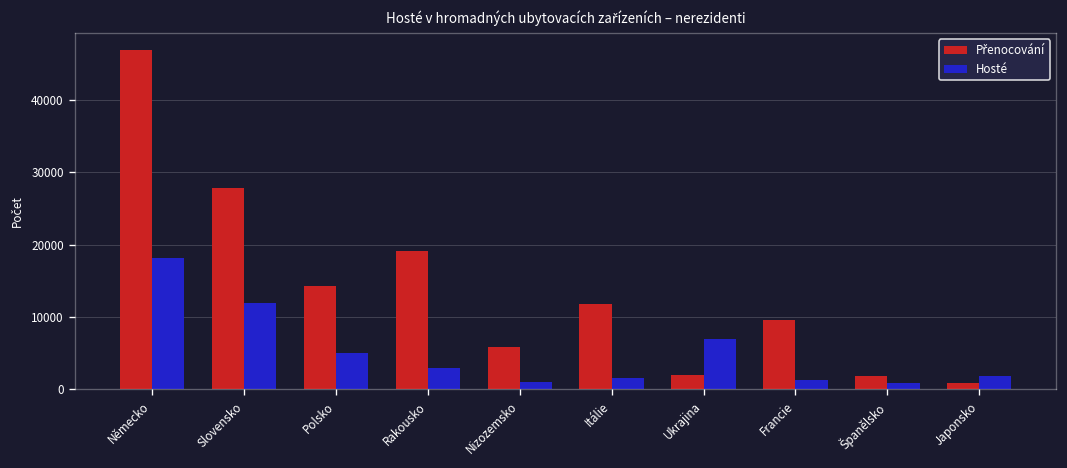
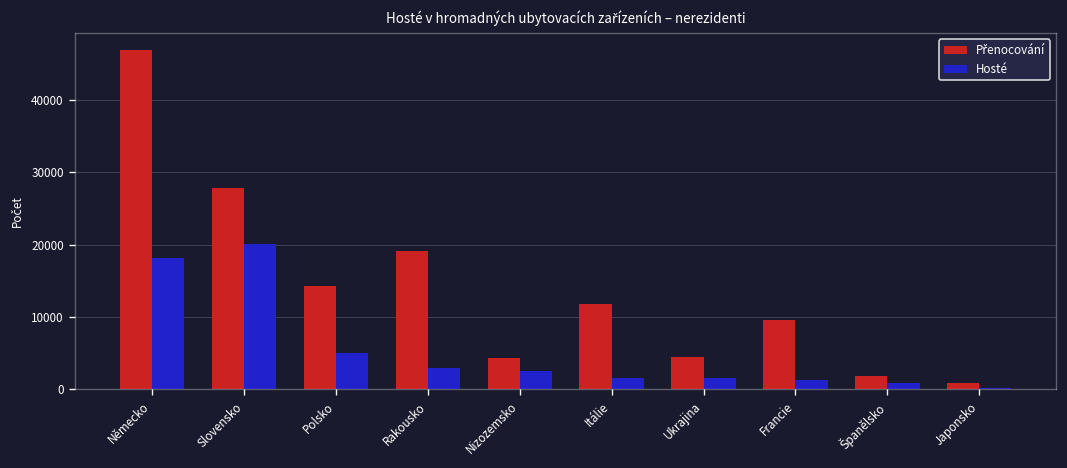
Hosté, Slovensko: 12000 -> 20000
Přenocování, Nizozemsko: 6000 -> 4000
Hosté, Nizozemsko: 1000 -> 2000
Přenocování, Ukrajina: 2000 -> 4000
Hosté, Ukrajina: 7000 -> 2000
Hosté, Japonsko: 2000 -> 0
